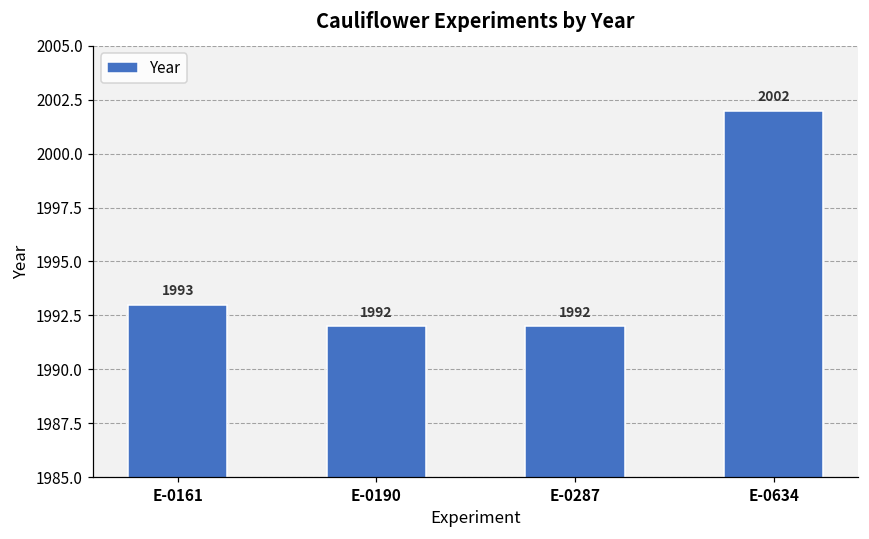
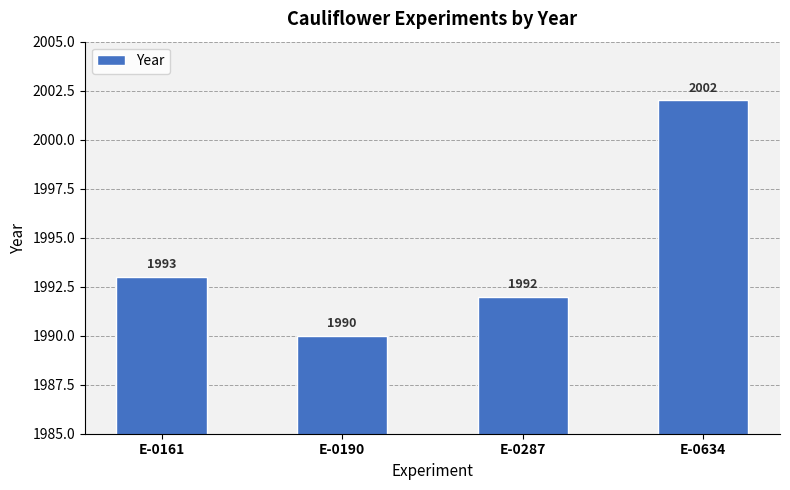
E-0190: 1992 -> 1990
